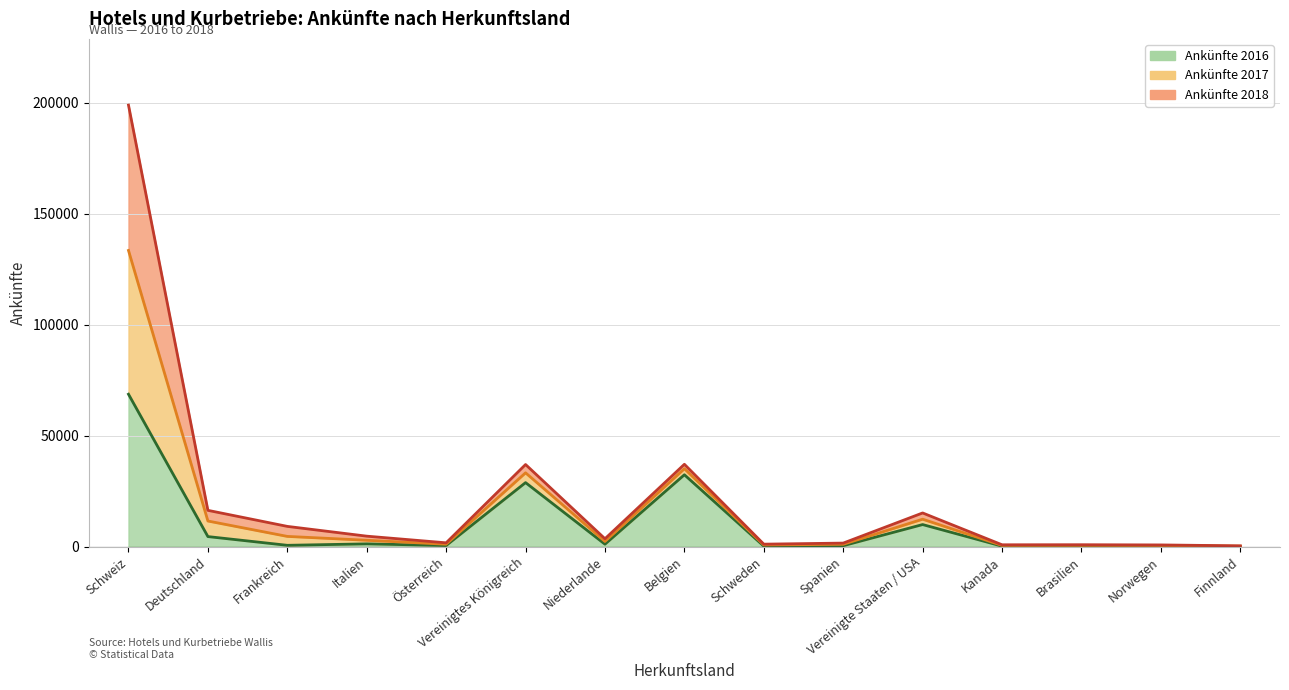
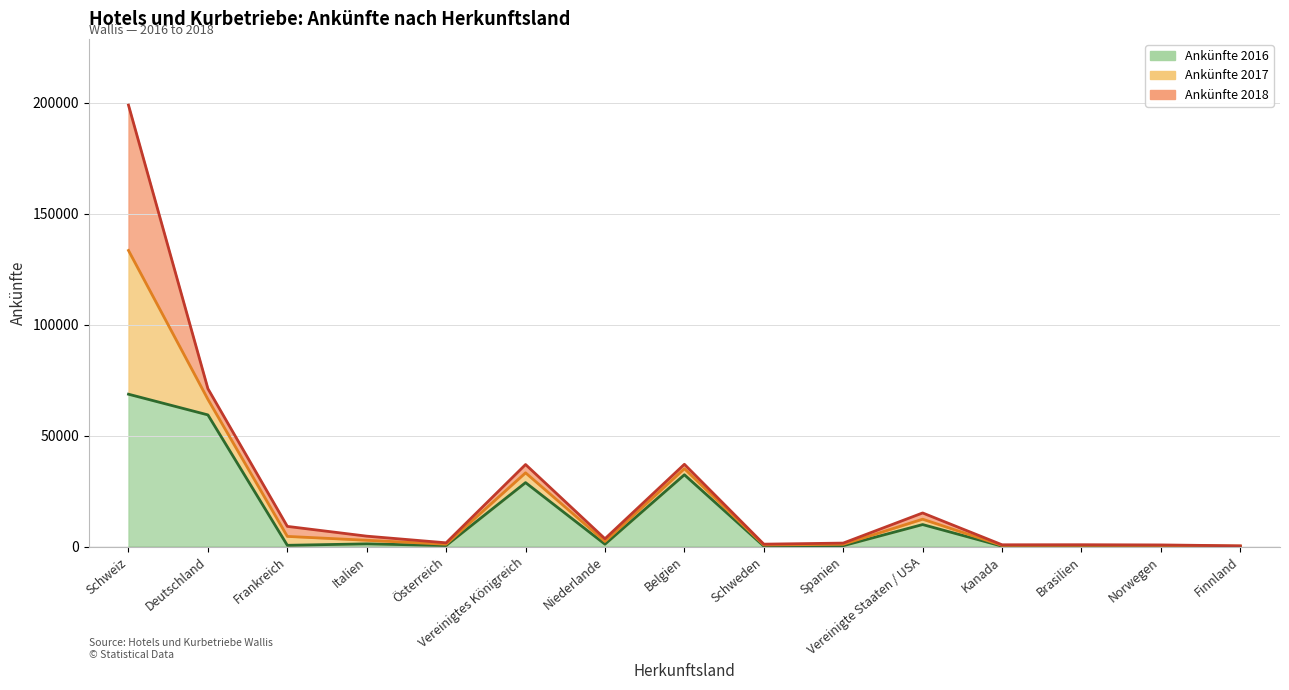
Ankünfte 2016, Deutschland: 5000 -> 59000
